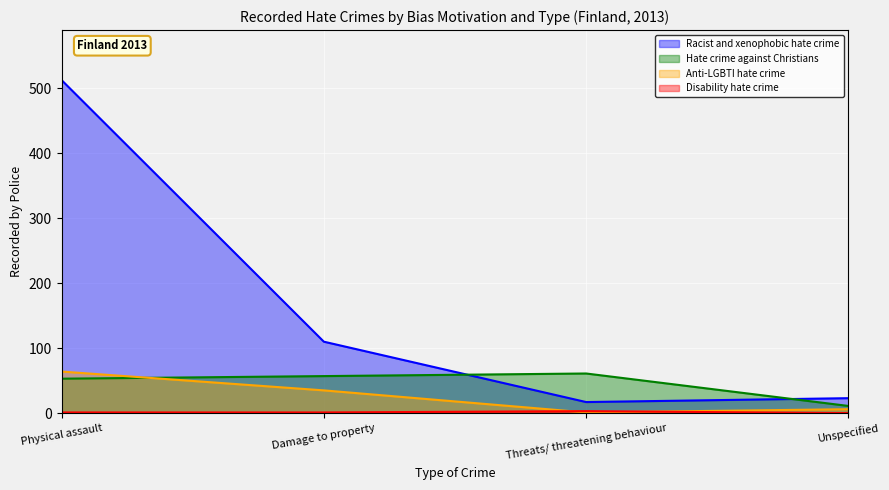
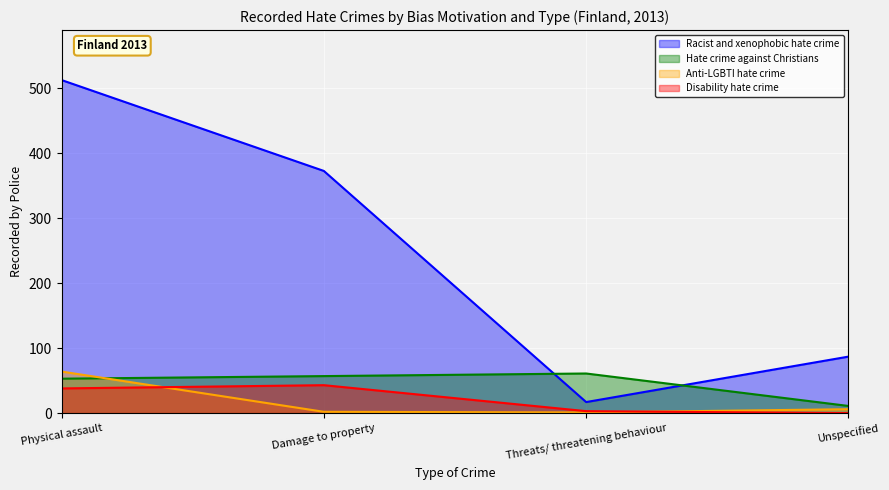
Disability hate crime, Physical assault: 0 -> 40
Racist and xenophobic hate crime, Damage to property: 110 -> 370
Anti-LGBTI hate crime, Damage to property: 40 -> 0
Disability hate crime, Damage to property: 0 -> 40
Racist and xenophobic hate crime, Unspecified: 20 -> 90
